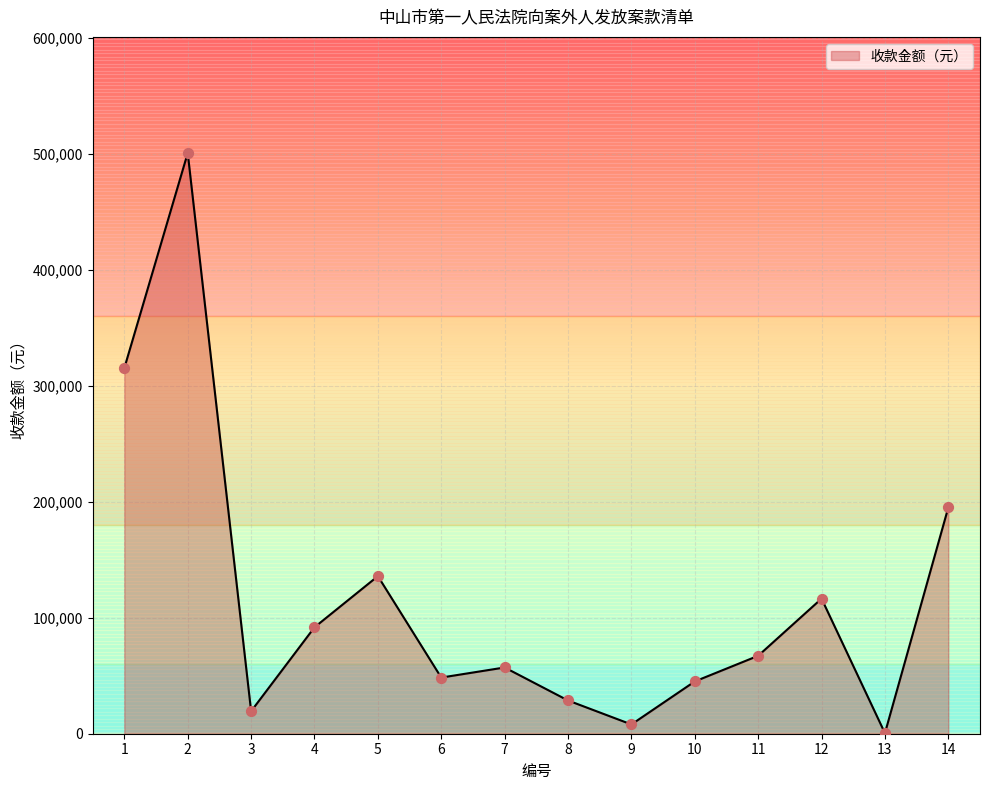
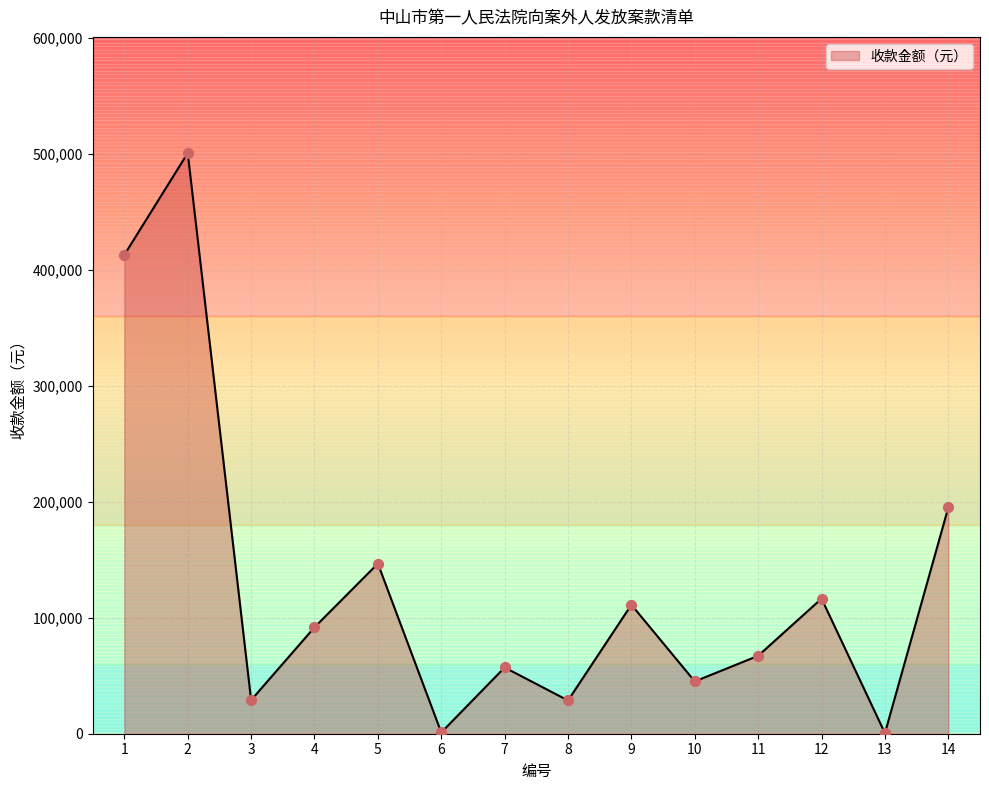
1: 315,000 -> 413,000
3: 19,000 -> 29,000
5: 136,000 -> 147,000
6: 48,000 -> 1,000
9: 8,000 -> 111,000
